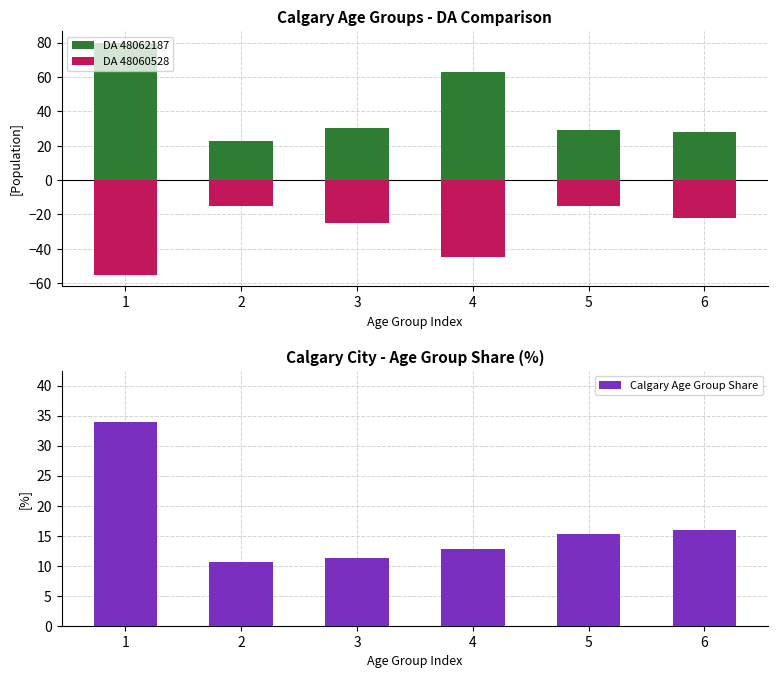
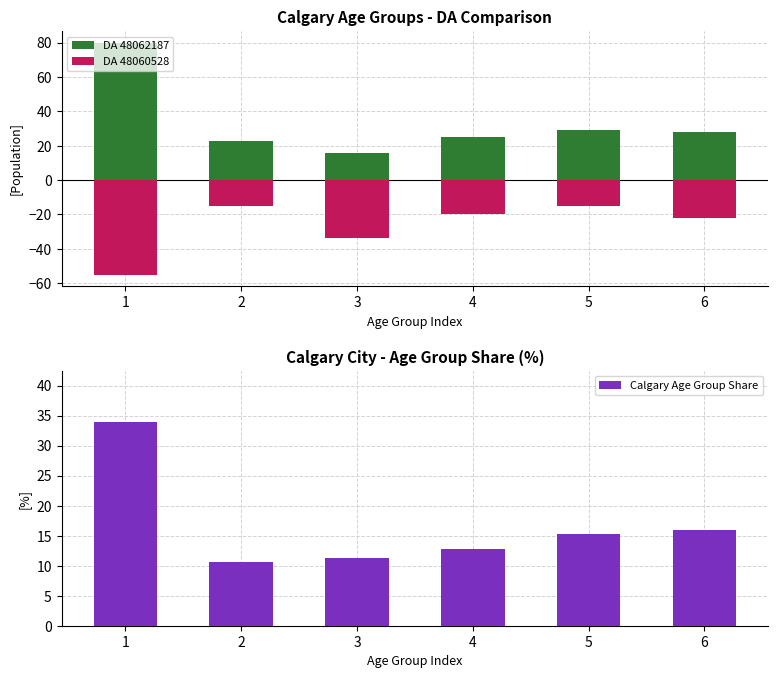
Calgary Age Groups - DA Comparison, DA 48062187, 3: 30 -> 16
Calgary Age Groups - DA Comparison, DA 48060528, 3: -25 -> -34
Calgary Age Groups - DA Comparison, DA 48062187, 4: 63 -> 25
Calgary Age Groups - DA Comparison, DA 48060528, 4: -45 -> -20
